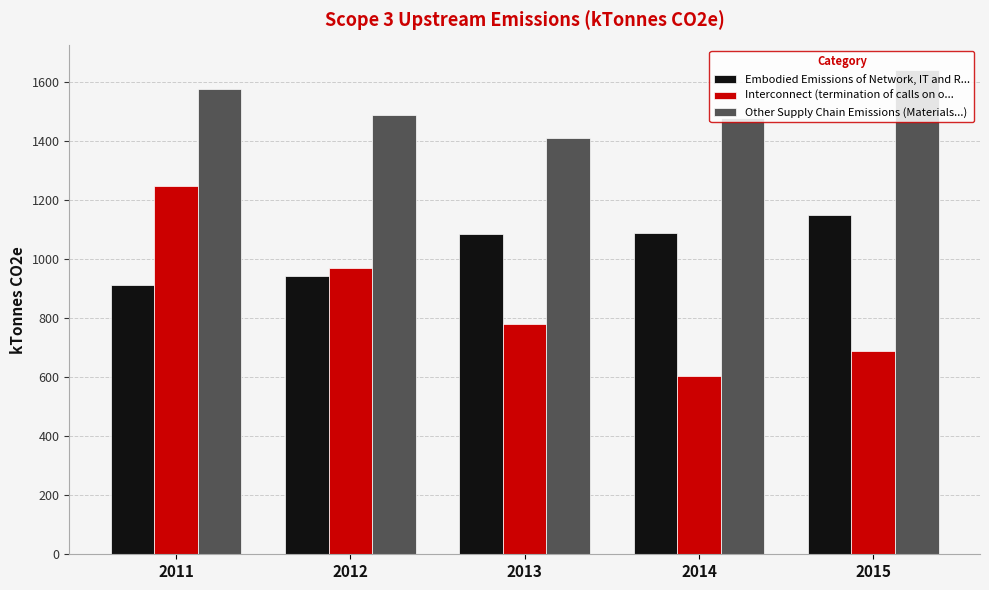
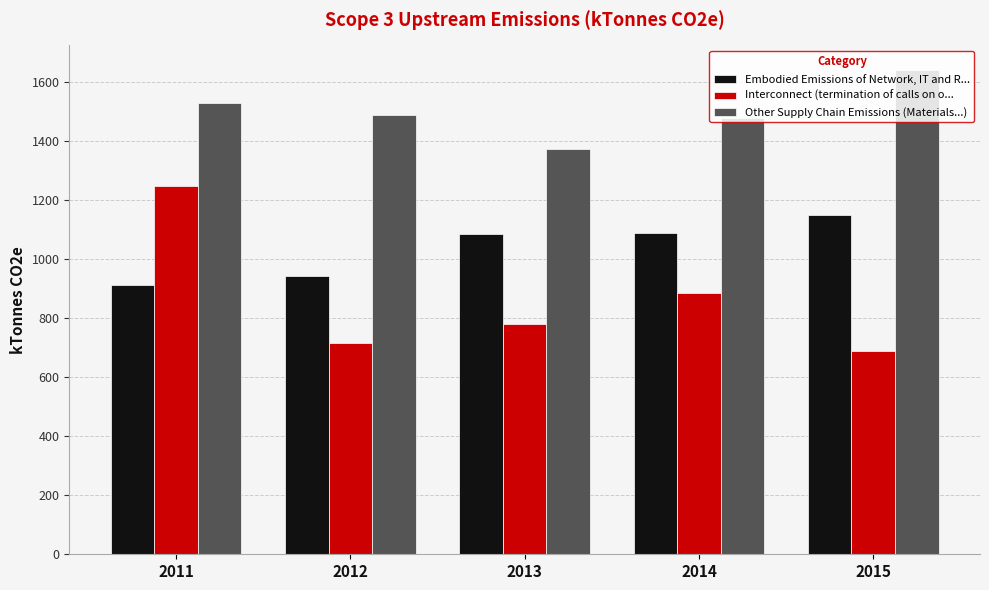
Other Supply Chain Emissions (Materials...), 2011: 1570 -> 1530
Interconnect (termination of calls on o..., 2012: 970 -> 720
Other Supply Chain Emissions (Materials...), 2013: 1410 -> 1370
Interconnect (termination of calls on o..., 2014: 610 -> 880
